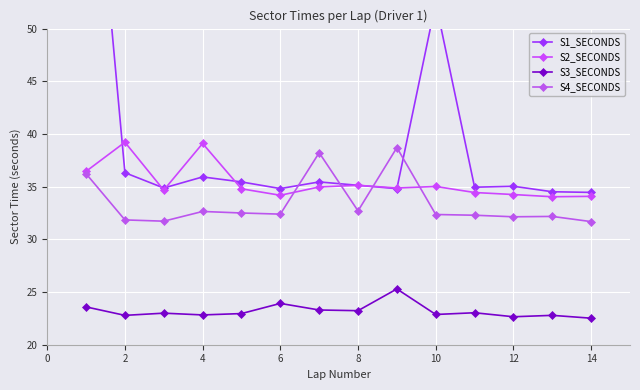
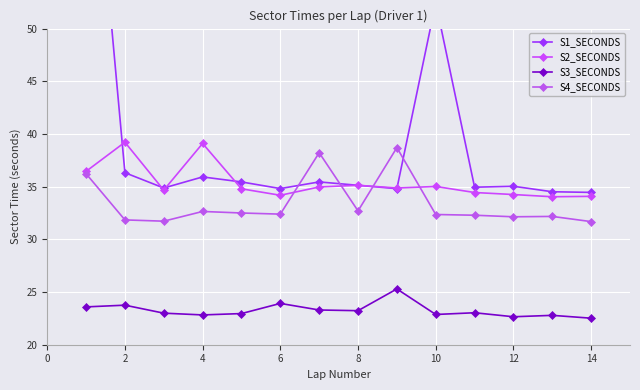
S3_SECONDS, 2: 22.8 -> 23.8
